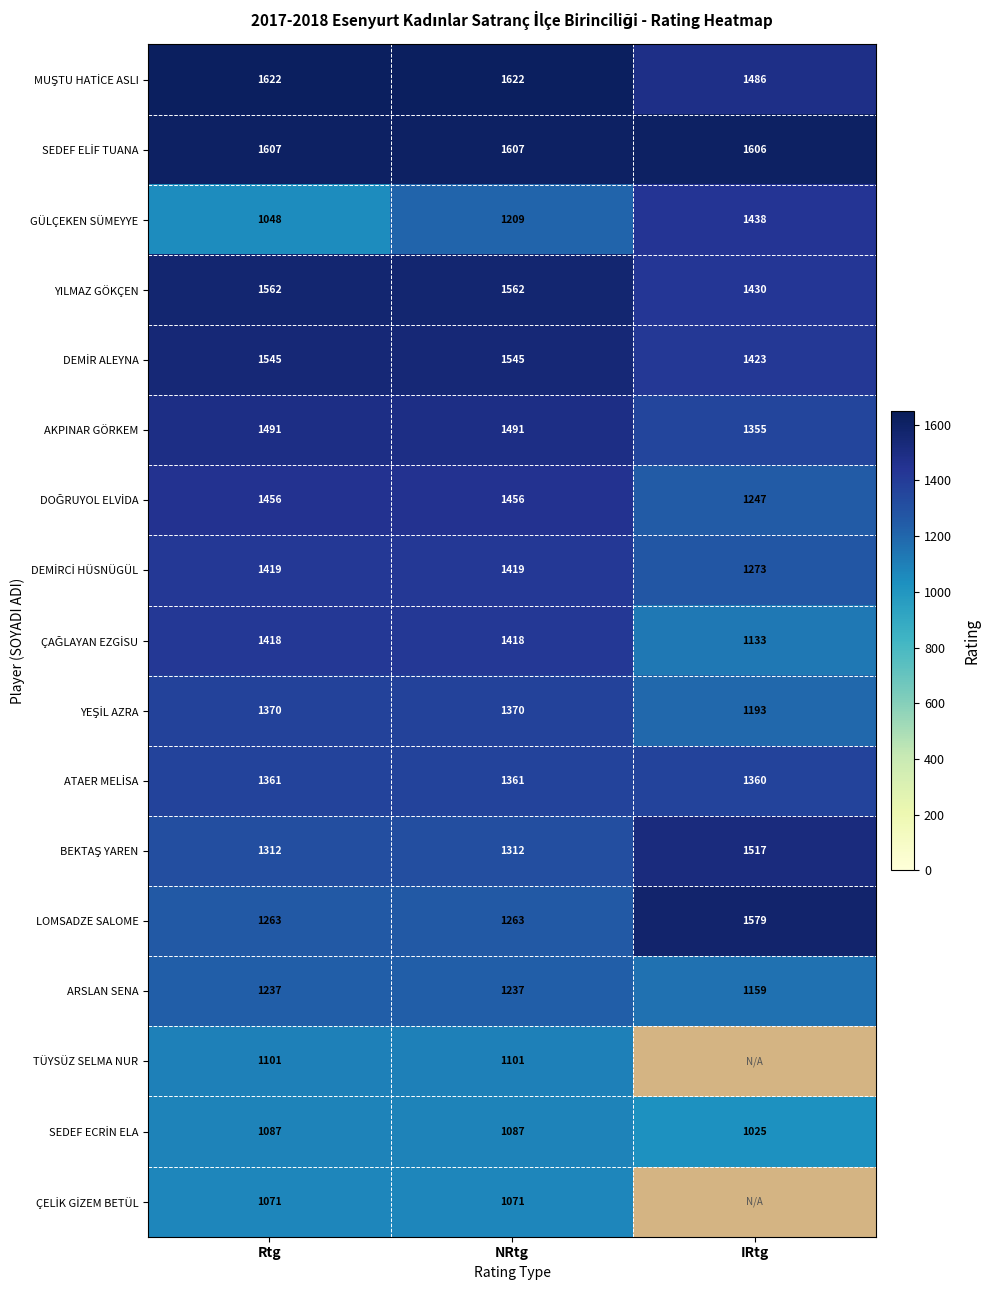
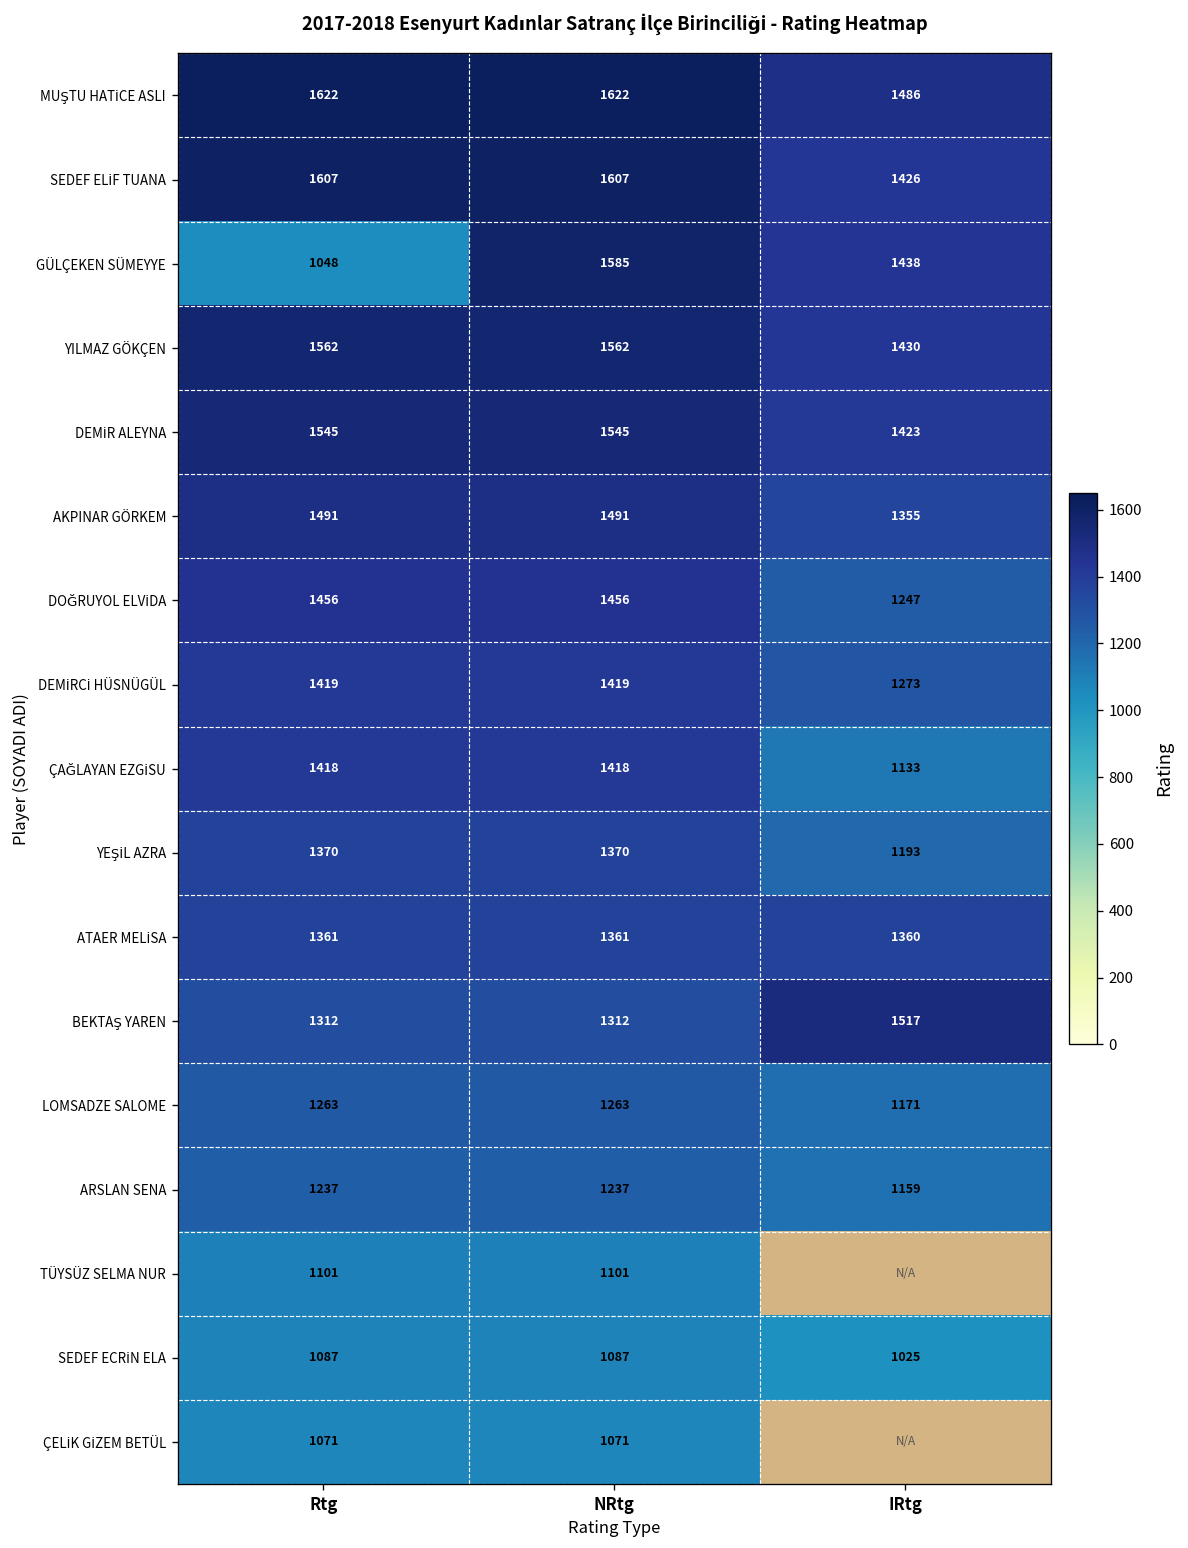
SEDEF ELİF TUANA, IRtg: 1606 -> 1426
GÜLÇEKEN SÜMEYYE, NRtg: 1209 -> 1585
LOMSADZE SALOME, IRtg: 1579 -> 1171
